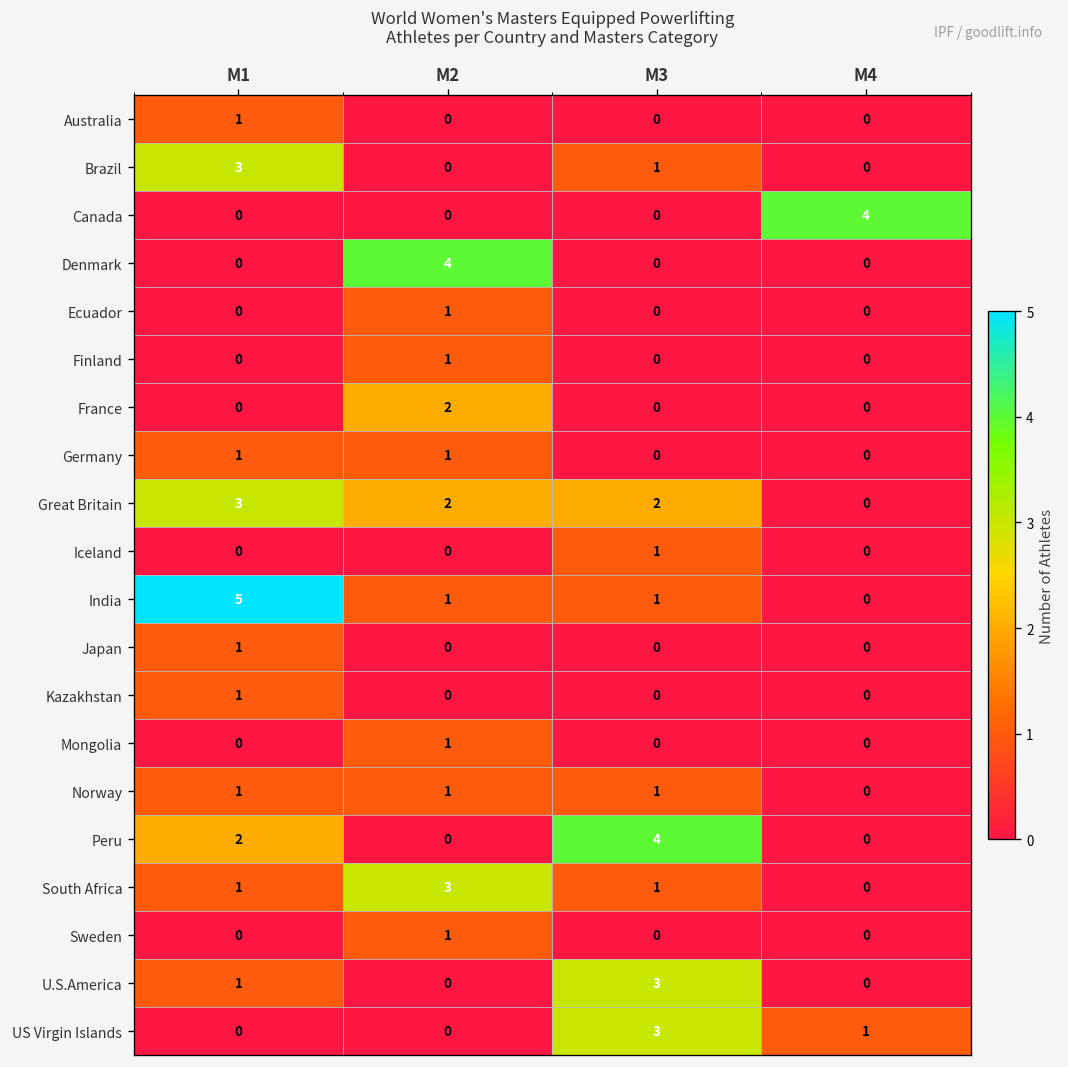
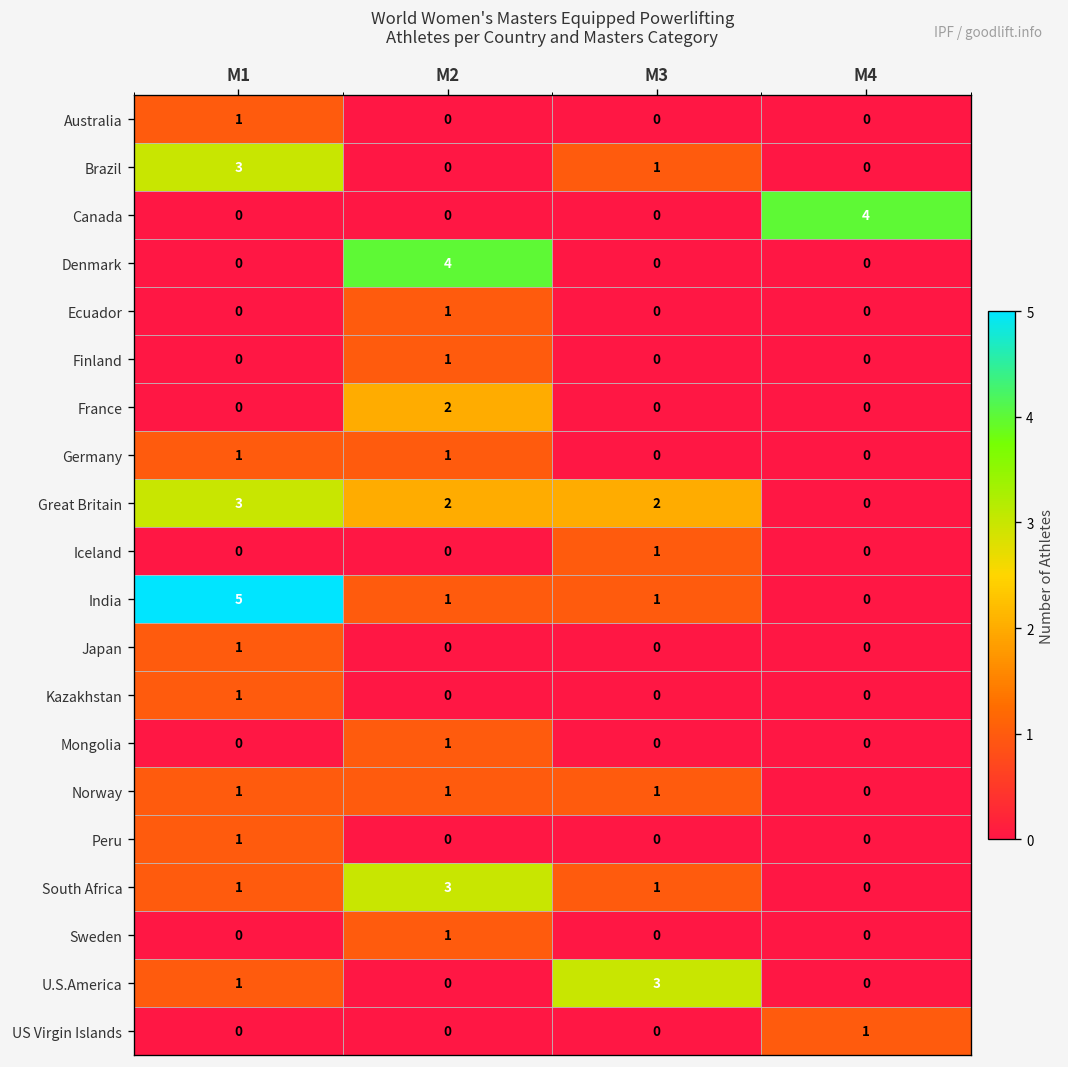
Peru, M1: 2 -> 1
Peru, M3: 4 -> 0
US Virgin Islands, M3: 3 -> 0
